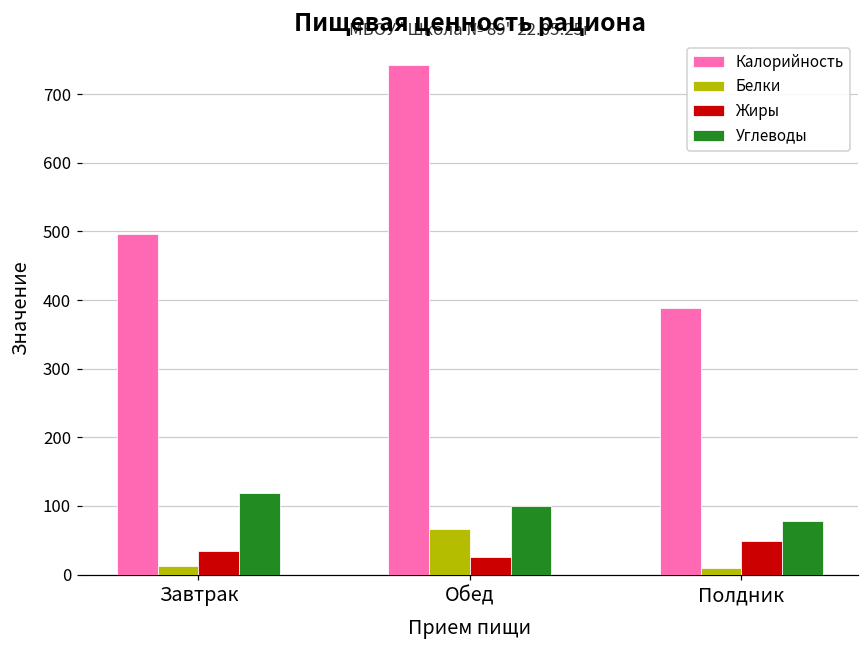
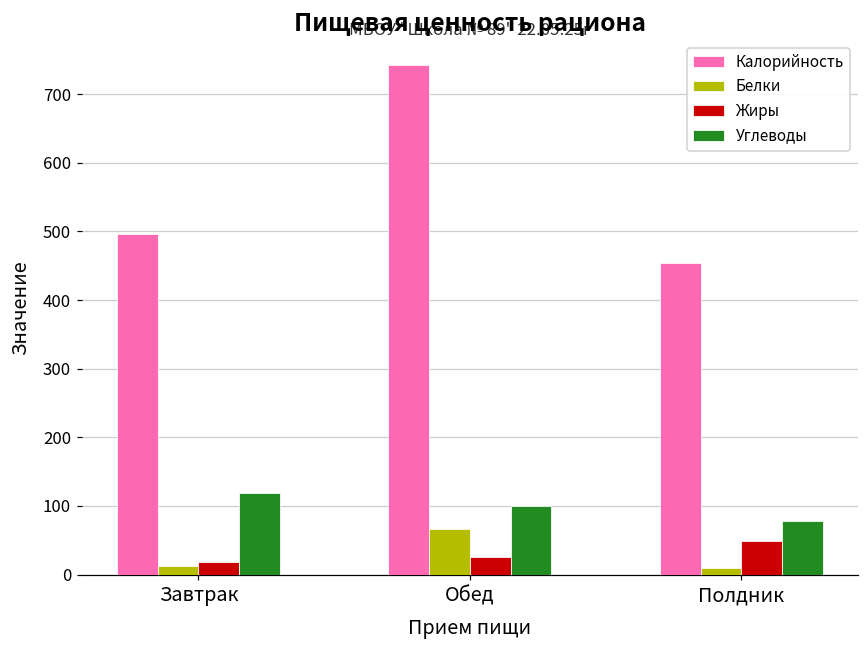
Жиры, Завтрак: 30 -> 20
Калорийность, Полдник: 390 -> 450
